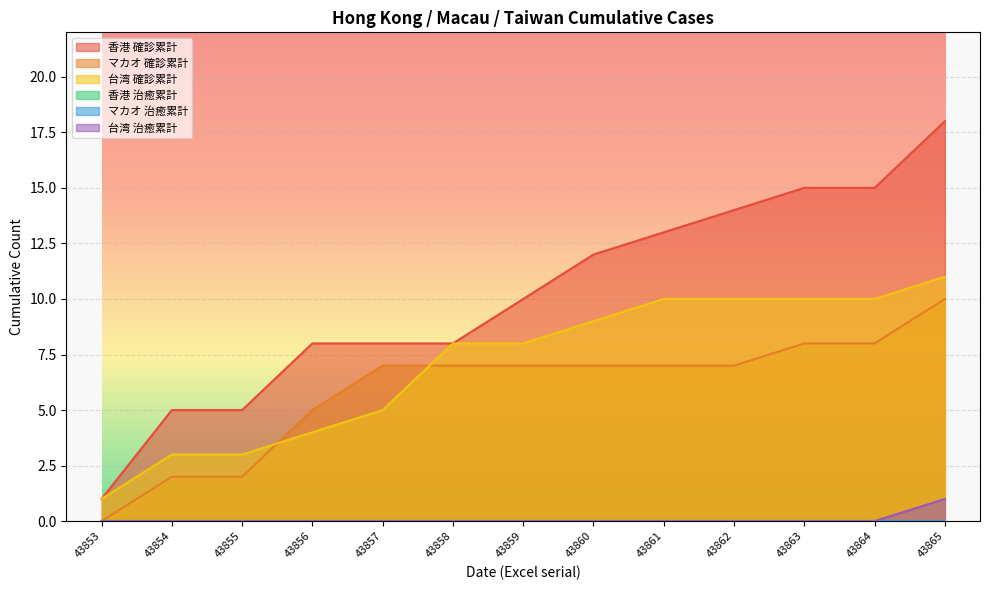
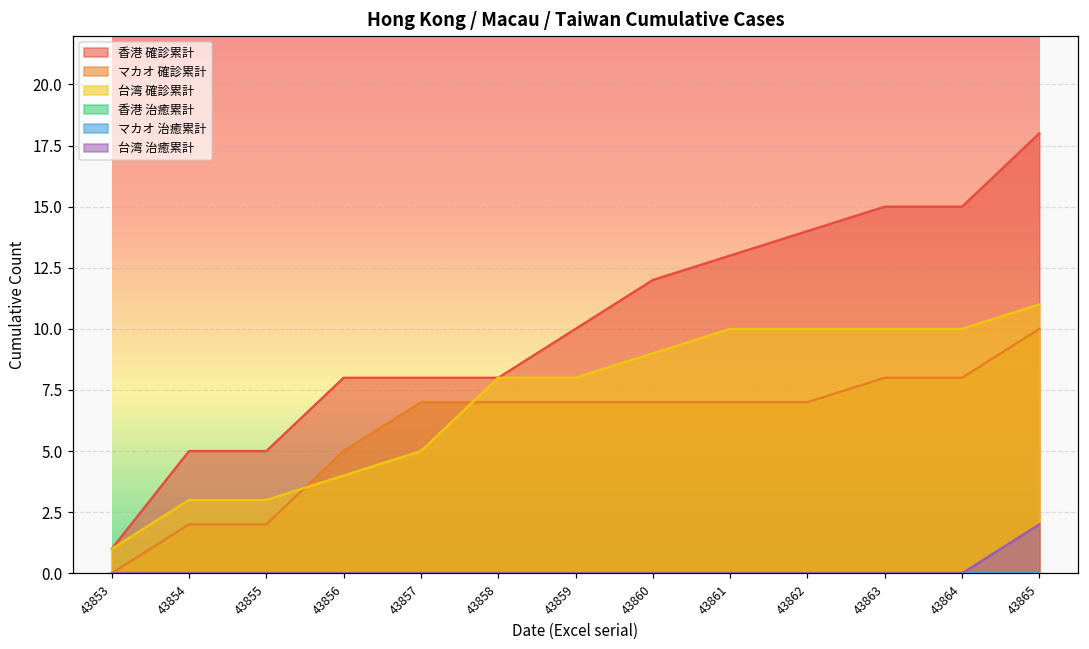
台湾 治癒累計, 43865: 1 -> 2
